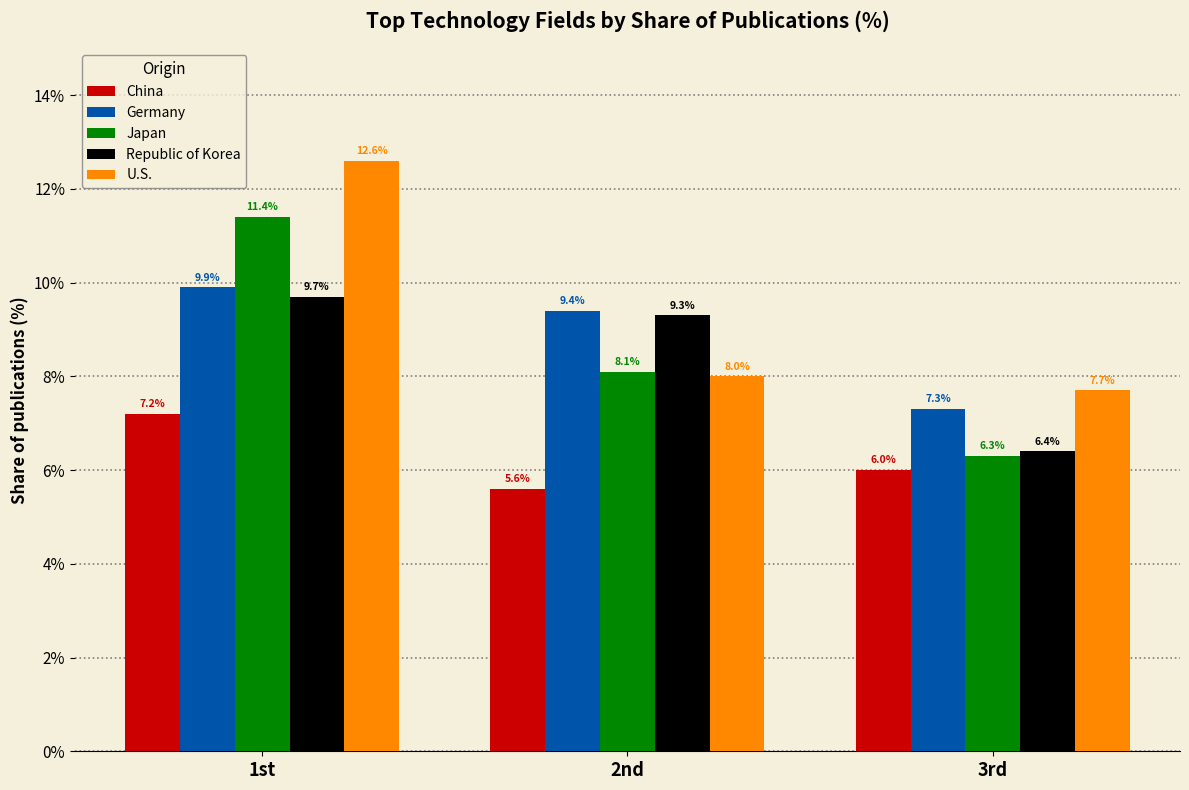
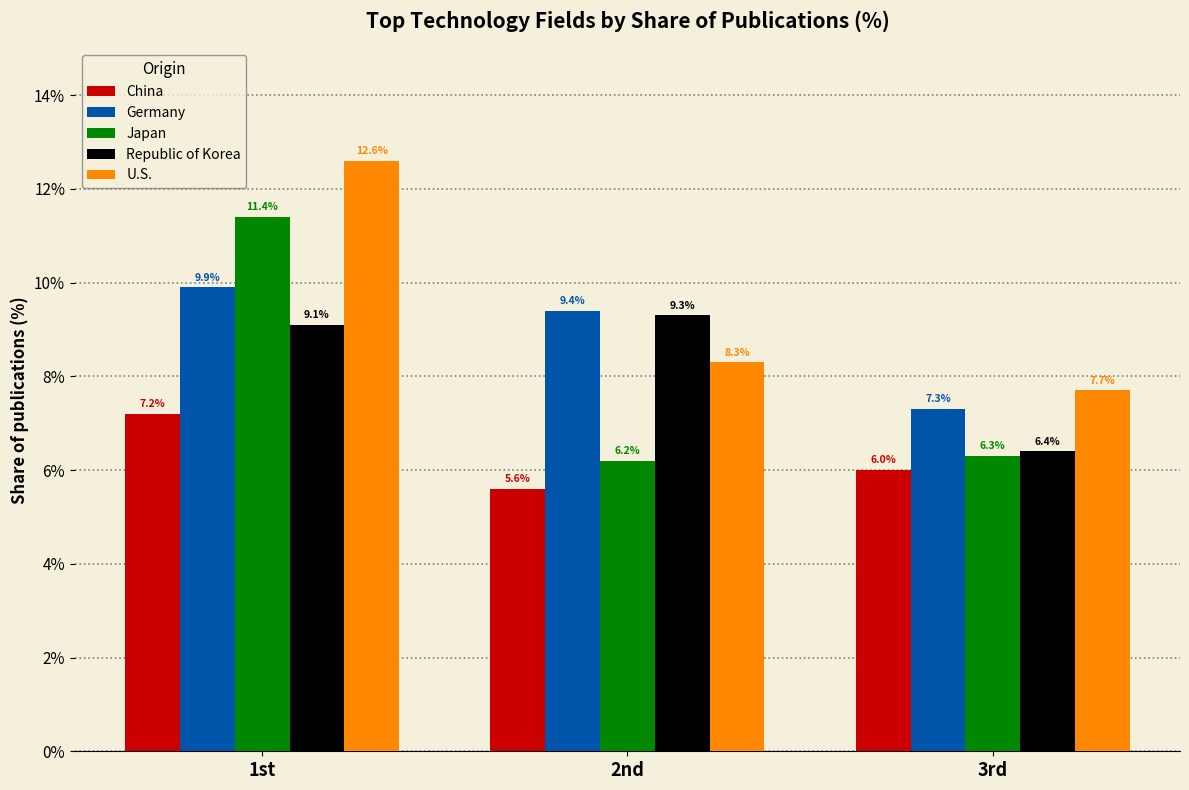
Republic of Korea, 1st: 9.7% -> 9.1%
Japan, 2nd: 8.1% -> 6.2%
U.S., 2nd: 8.0% -> 8.3%
